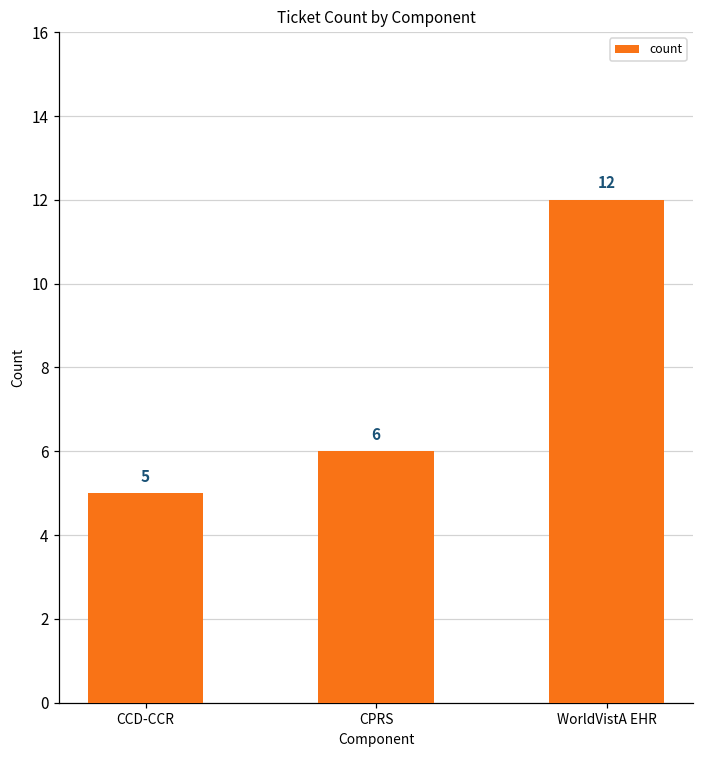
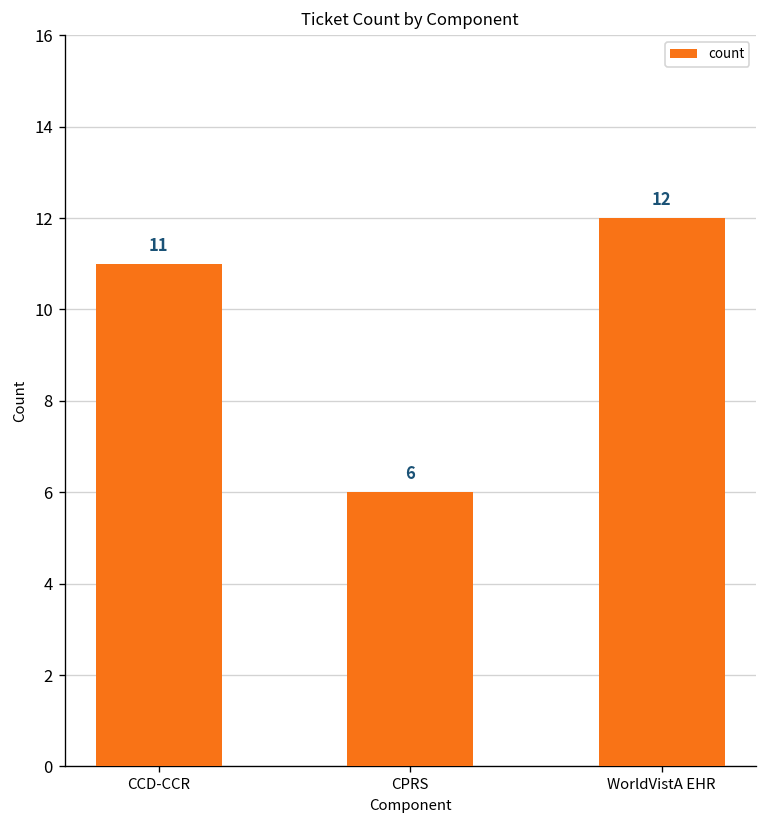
CCD-CCR: 5 -> 11
